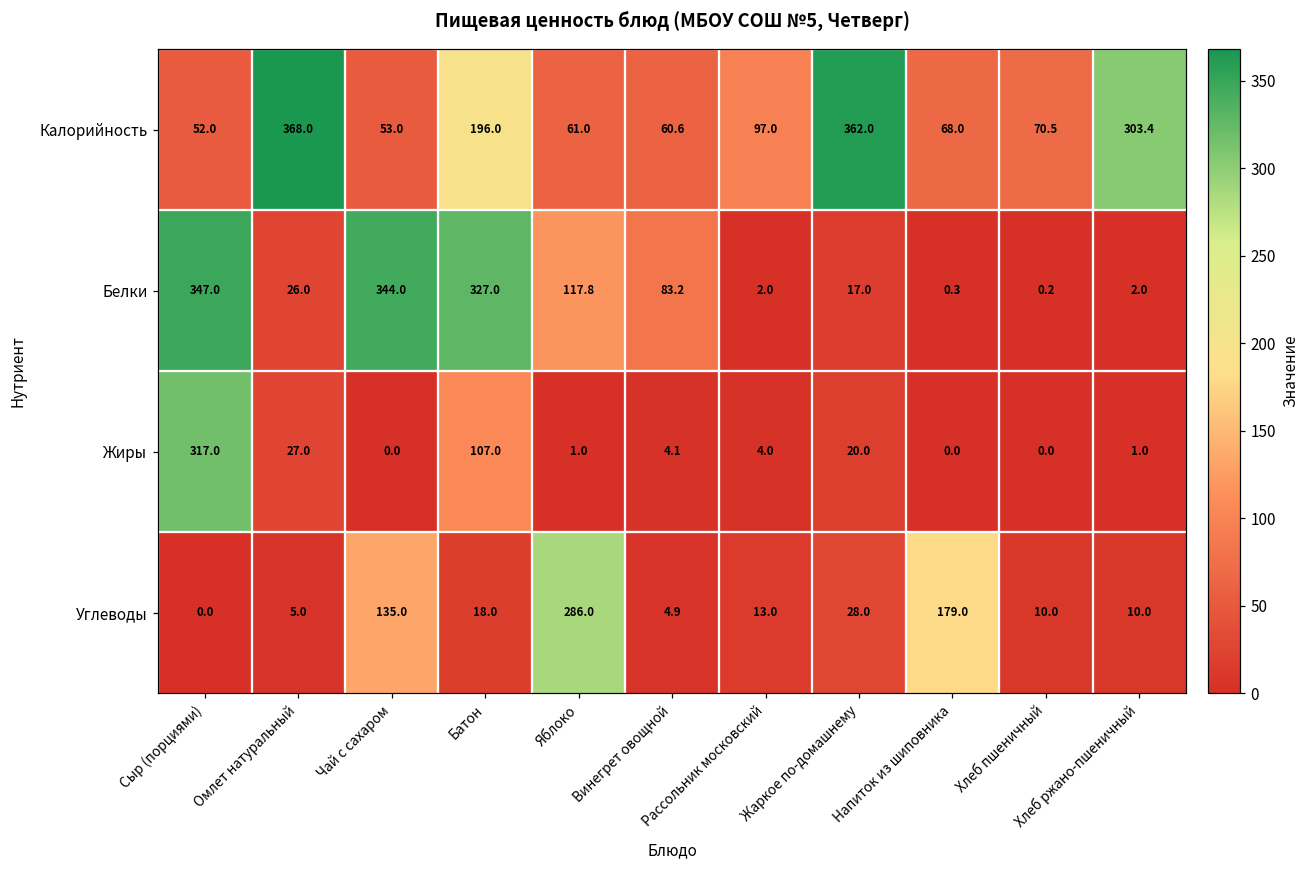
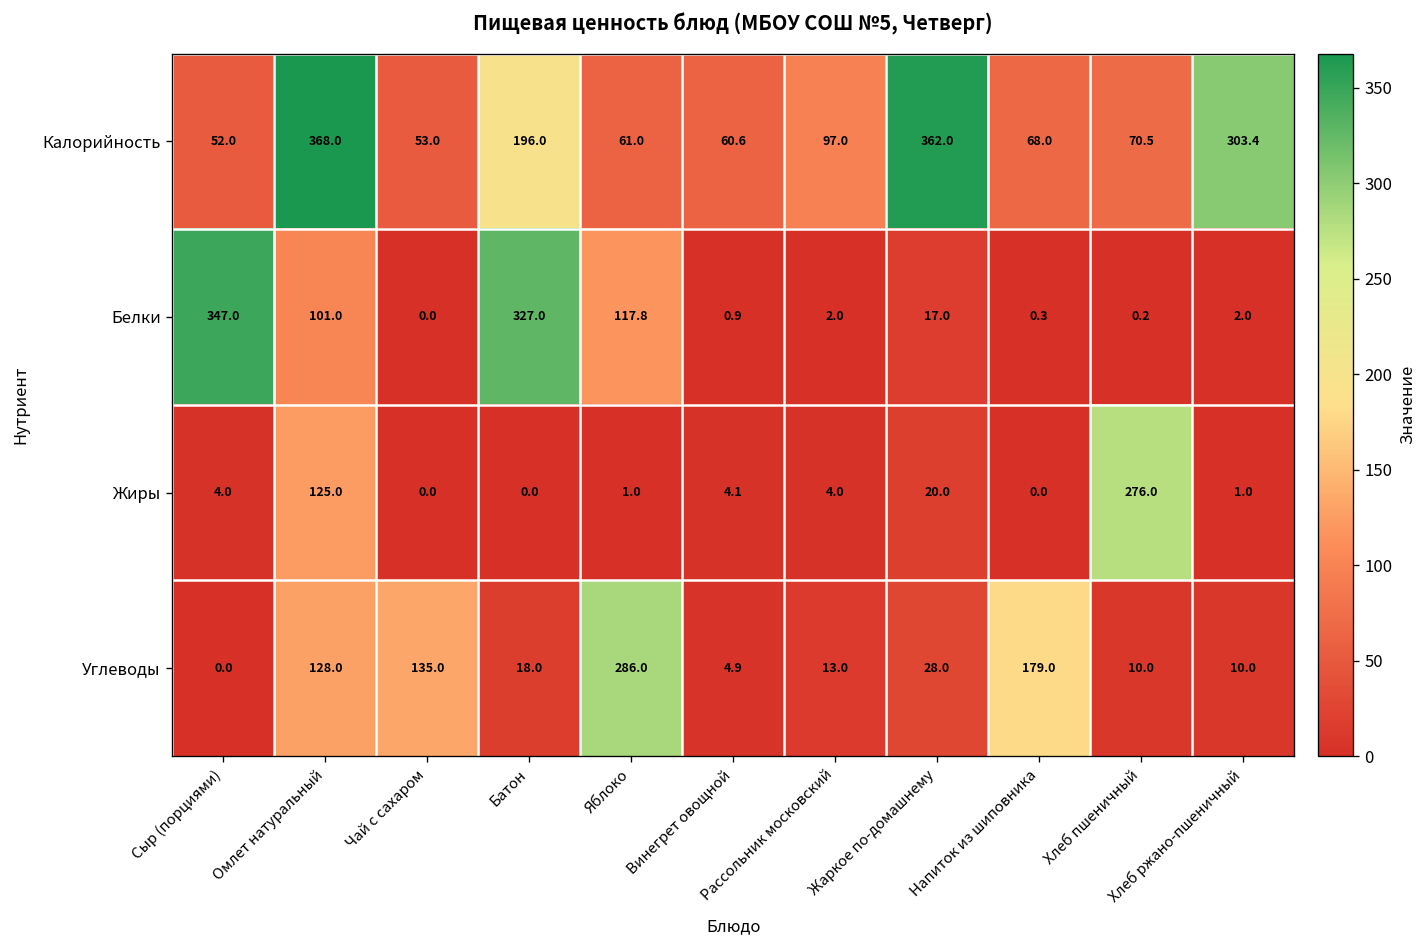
Белки, Омлет натуральный: 26.0 -> 101.0
Белки, Чай с сахаром: 344.0 -> 0.0
Белки, Винегрет овощной: 83.2 -> 0.9
Жиры, Сыр (порциями): 317.0 -> 4.0
Жиры, Омлет натуральный: 27.0 -> 125.0
Жиры, Батон: 107.0 -> 0.0
Жиры, Хлеб пшеничный: 0.0 -> 276.0
Углеводы, Омлет натуральный: 5.0 -> 128.0
